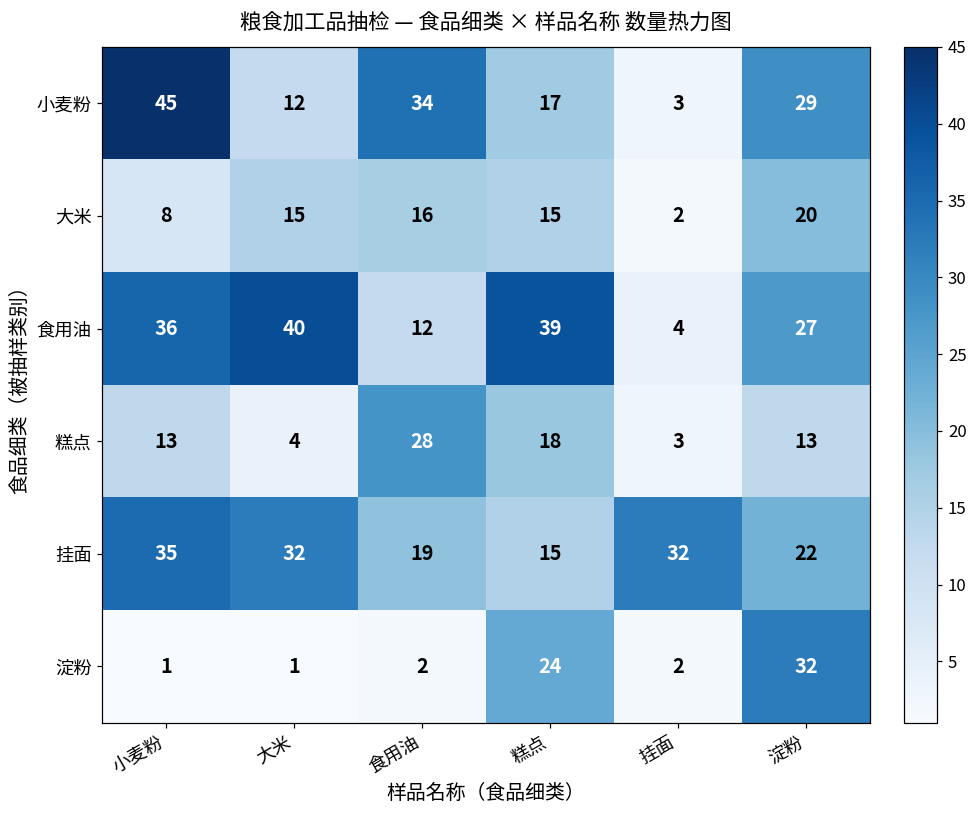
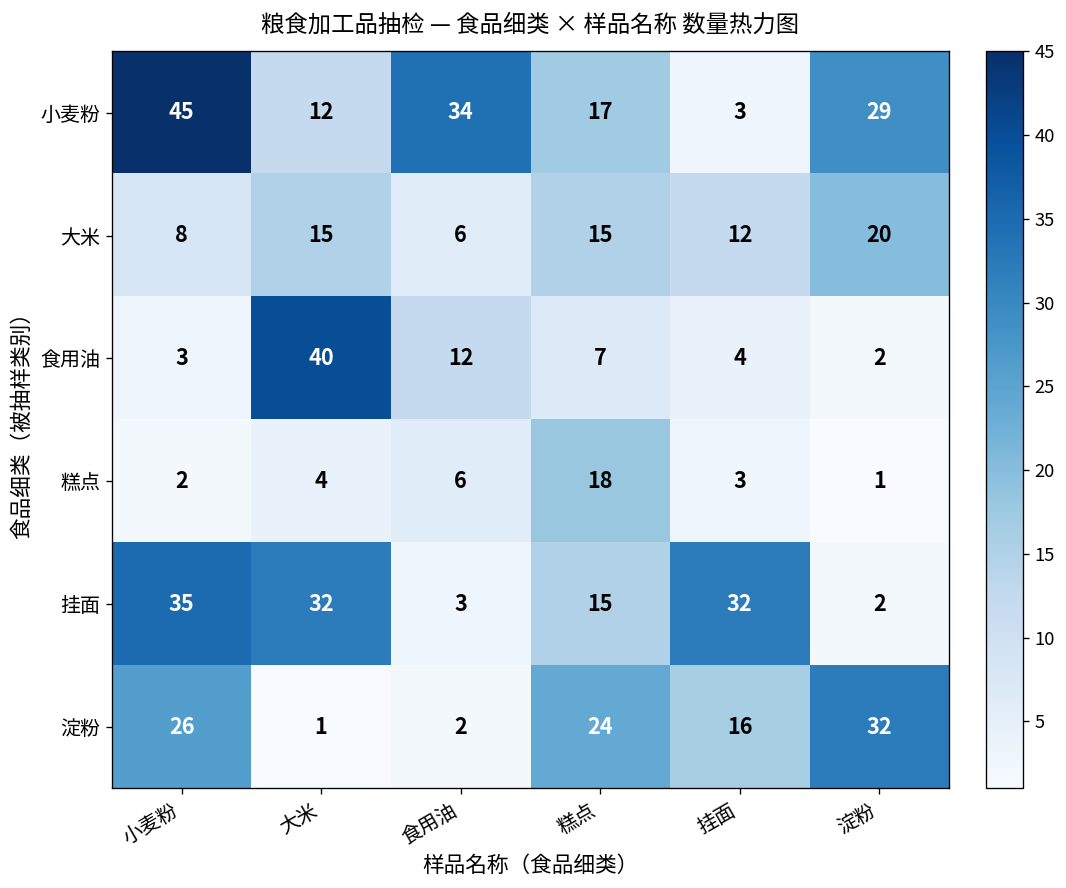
大米, 食用油: 16 -> 6
大米, 挂面: 2 -> 12
食用油, 小麦粉: 36 -> 3
食用油, 糕点: 39 -> 7
食用油, 淀粉: 27 -> 2
糕点, 小麦粉: 13 -> 2
糕点, 食用油: 28 -> 6
糕点, 淀粉: 13 -> 1
挂面, 食用油: 19 -> 3
挂面, 淀粉: 22 -> 2
淀粉, 小麦粉: 1 -> 26
淀粉, 挂面: 2 -> 16
